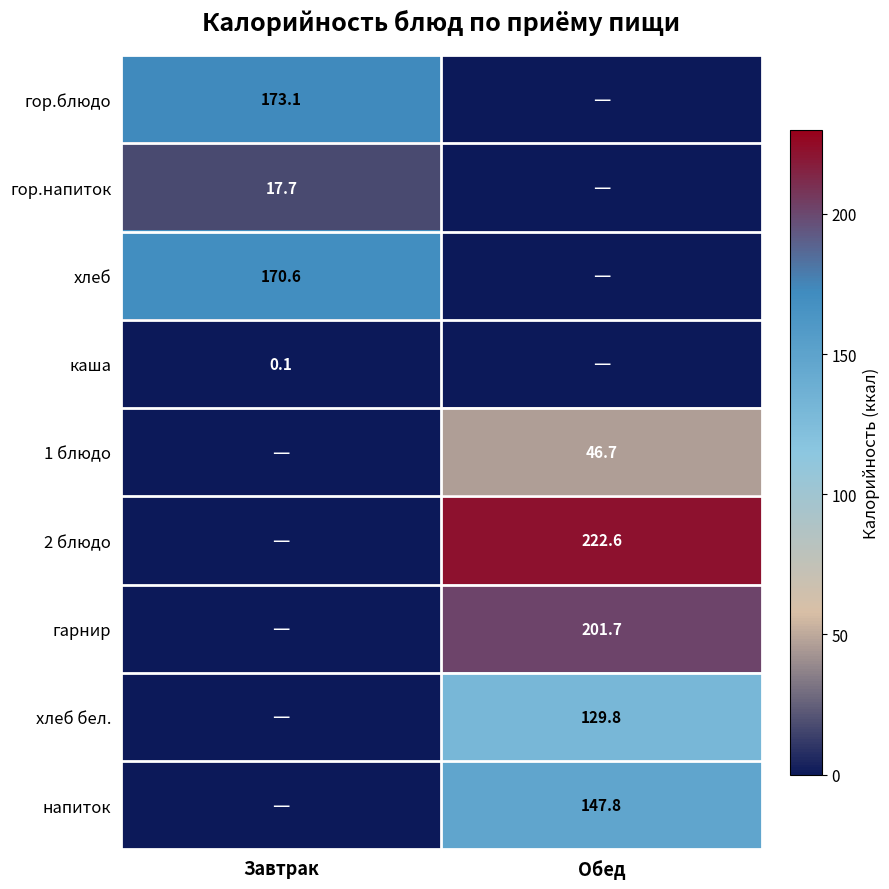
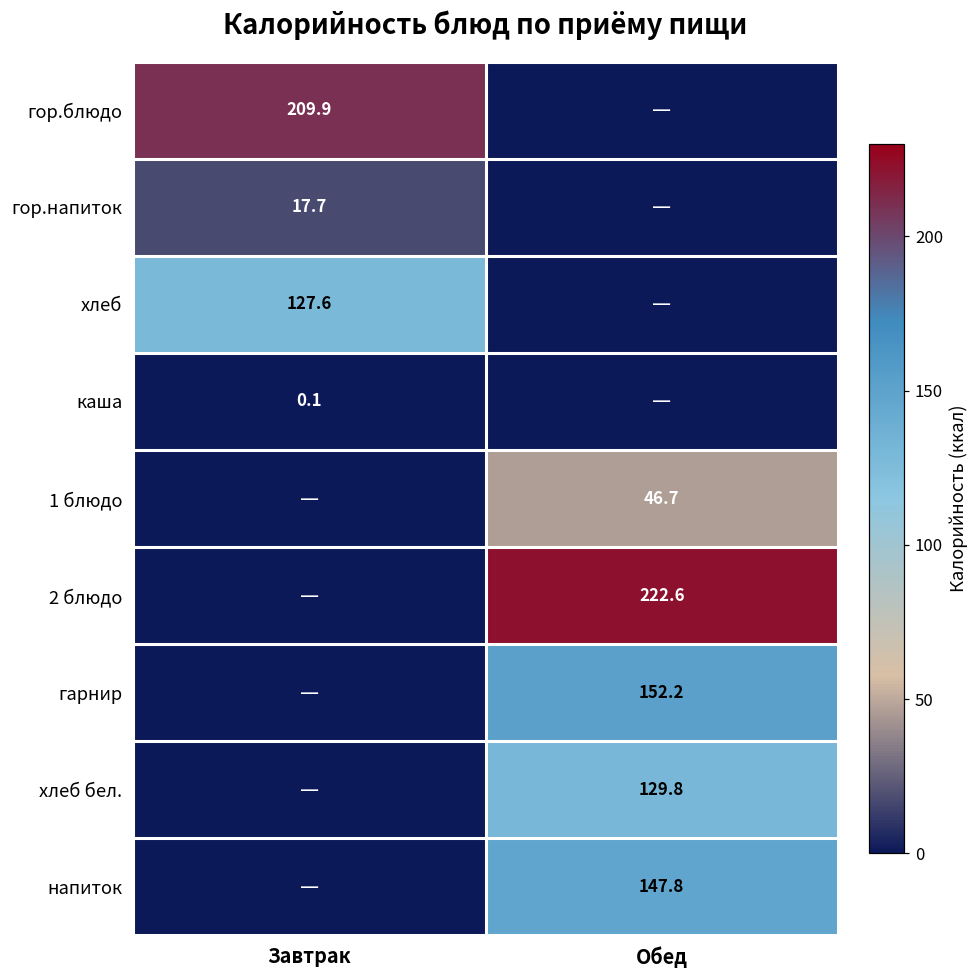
гор.блюдо, Завтрак: 173.1 -> 209.9
хлеб, Завтрак: 170.6 -> 127.6
гарнир, Обед: 201.7 -> 152.2
